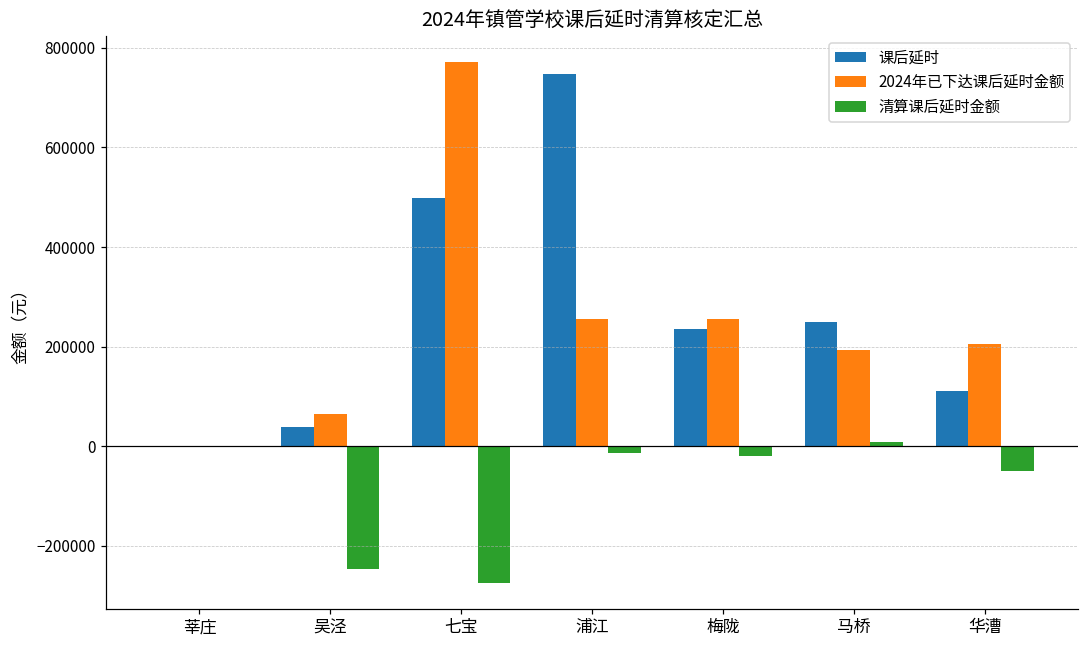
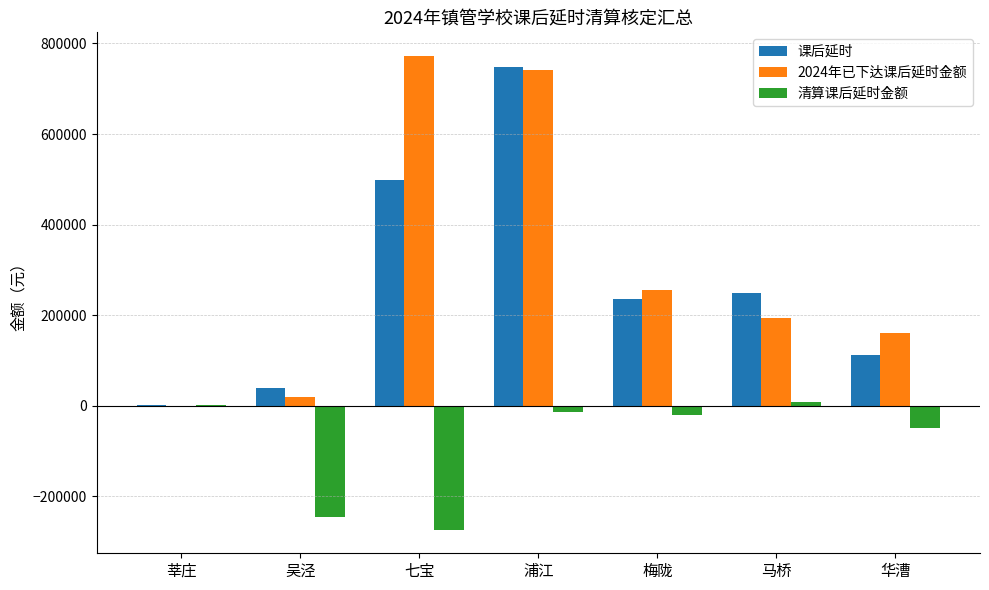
2024年已下达课后延时金额, 吴泾: 60000 -> 20000
2024年已下达课后延时金额, 浦江: 260000 -> 740000
2024年已下达课后延时金额, 华漕: 200000 -> 160000
